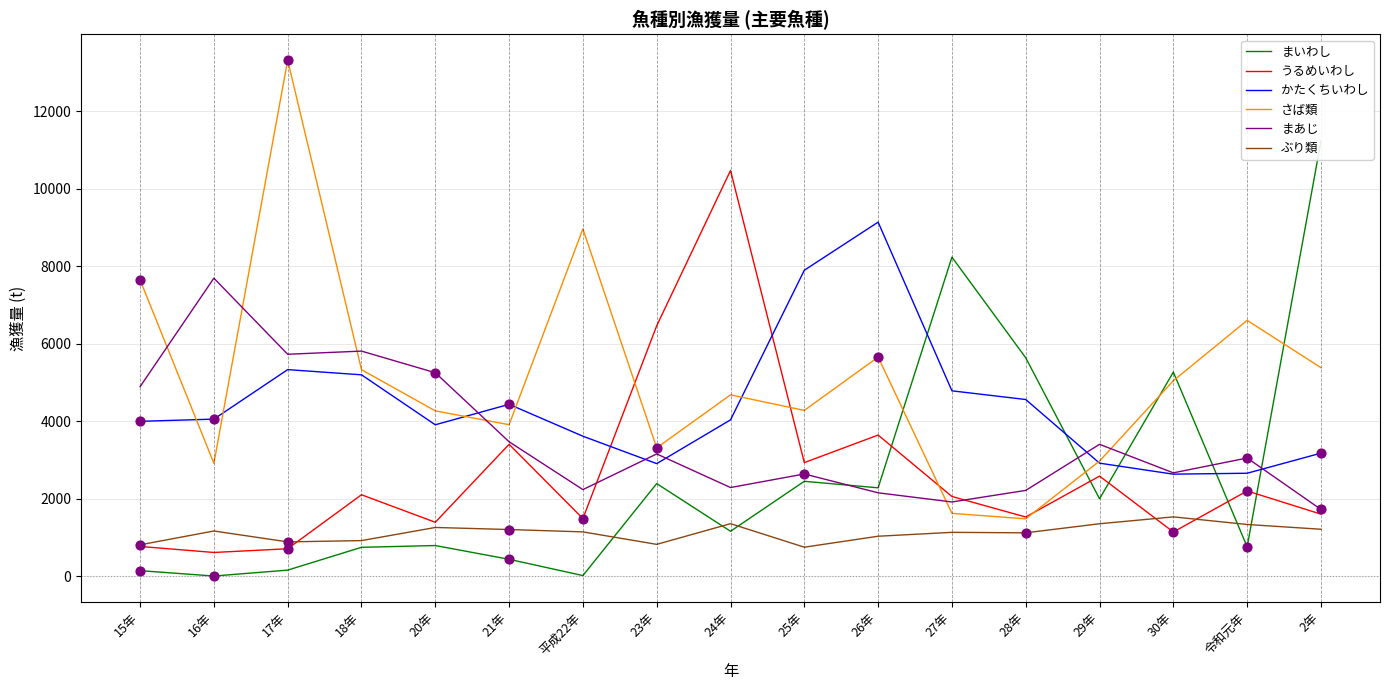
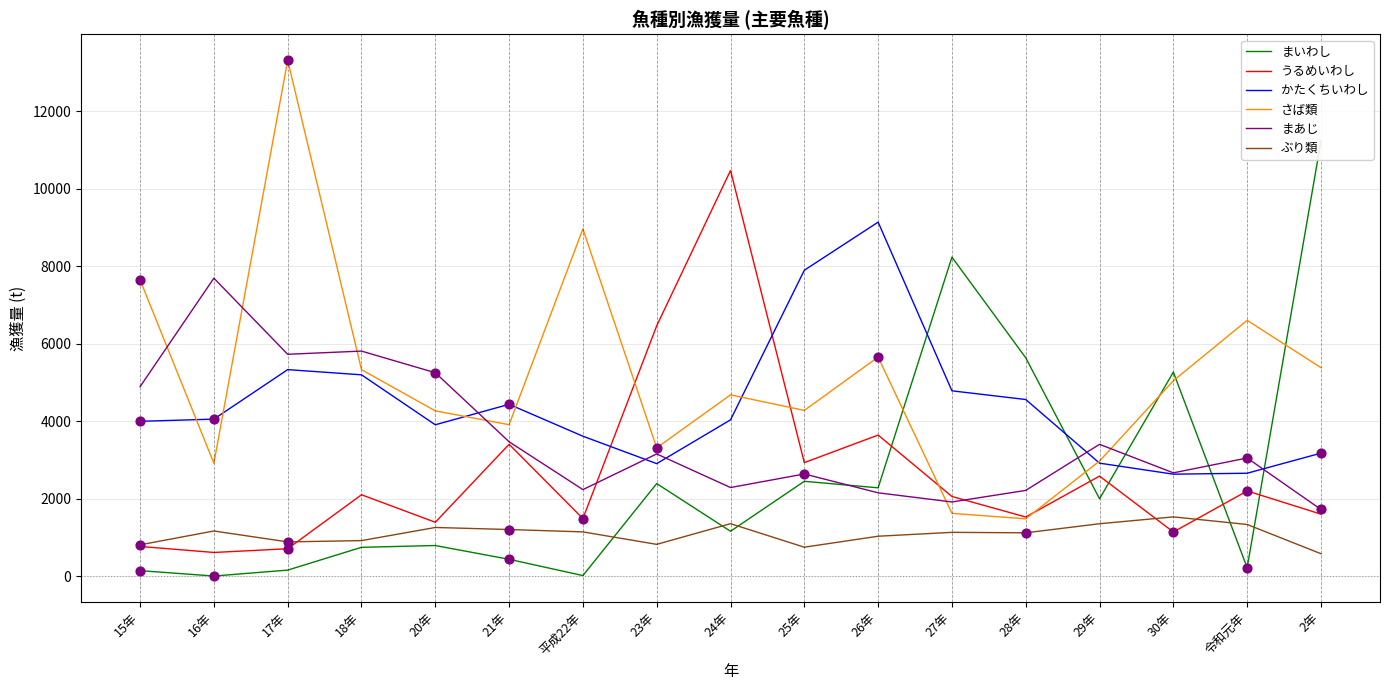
まいわし, 令和元年: 800 -> 200
ぶり類, 2年: 1200 -> 600
